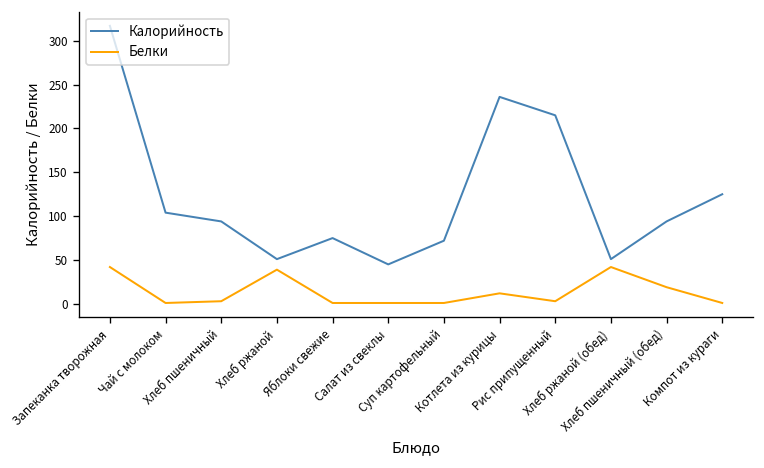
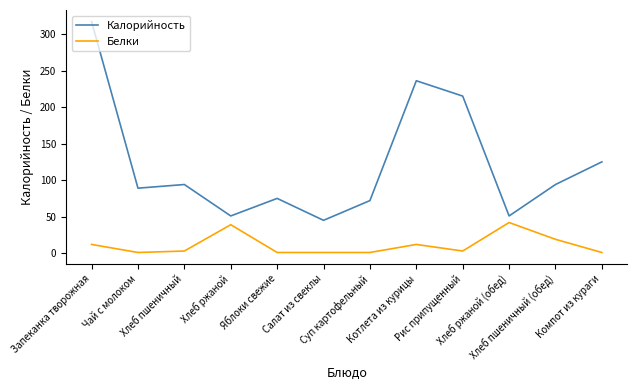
Белки, Запеканка творожная: 40 -> 10
Калорийность, Чай с молоком: 100 -> 90
